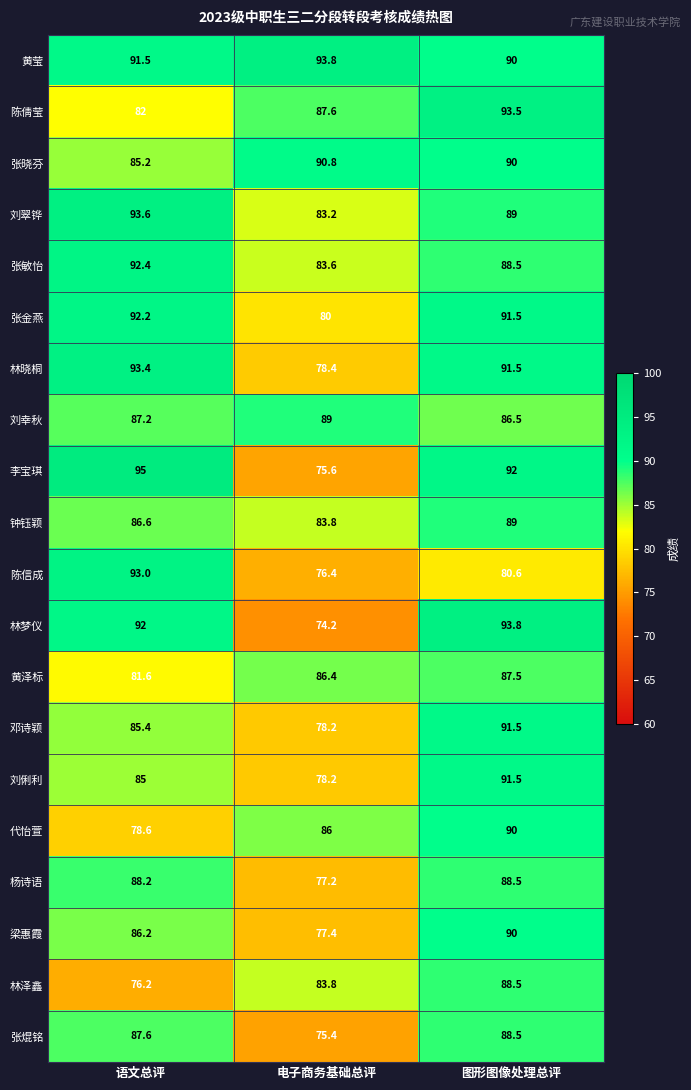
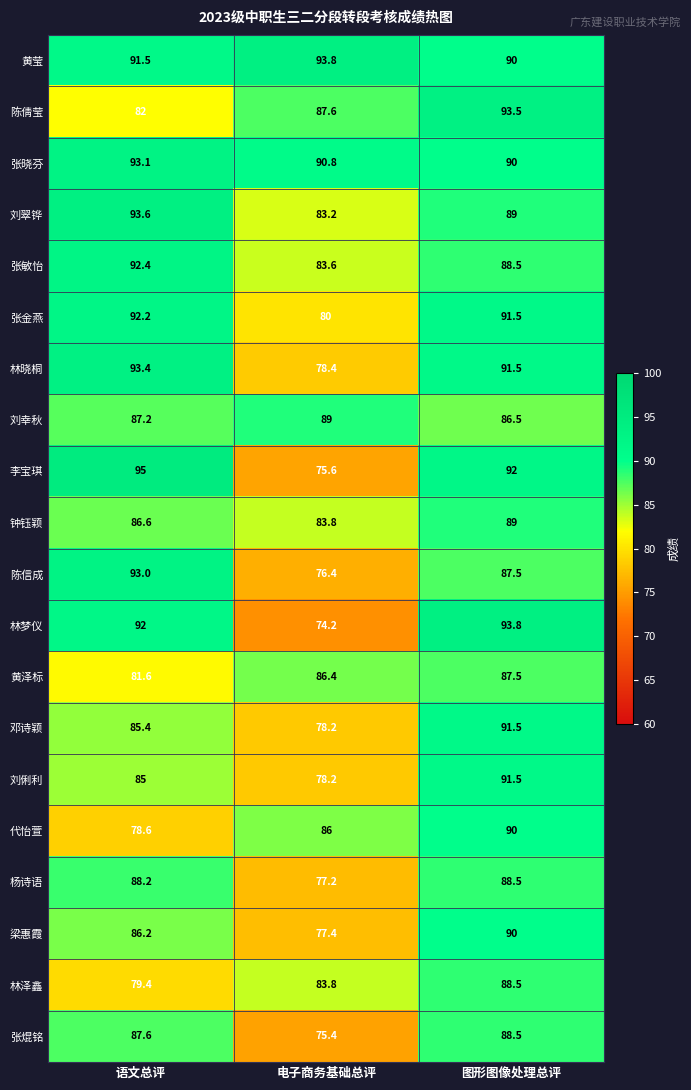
张晓芬, 语文总评: 85.2 -> 93.1
陈信成, 图形图像处理总评: 80.6 -> 87.5
林泽鑫, 语文总评: 76.2 -> 79.4
